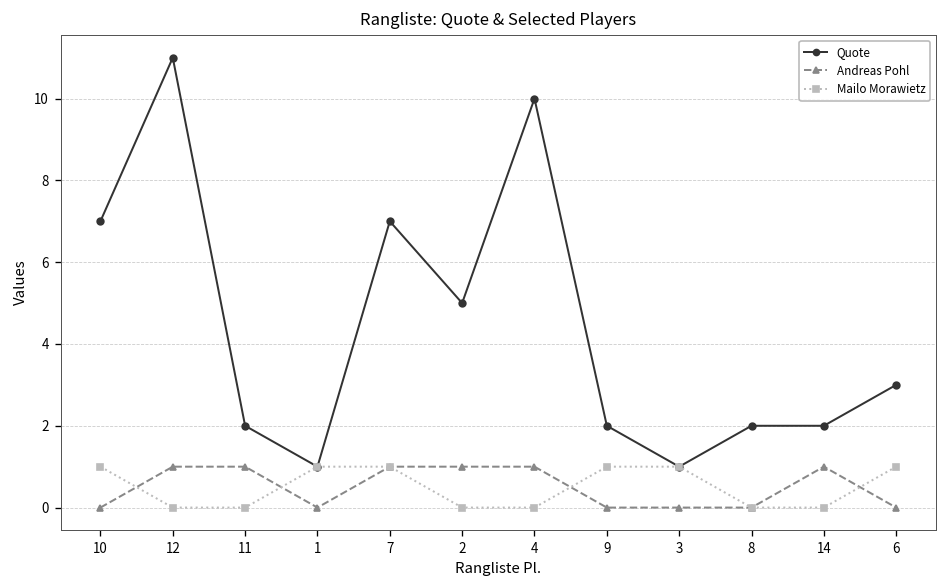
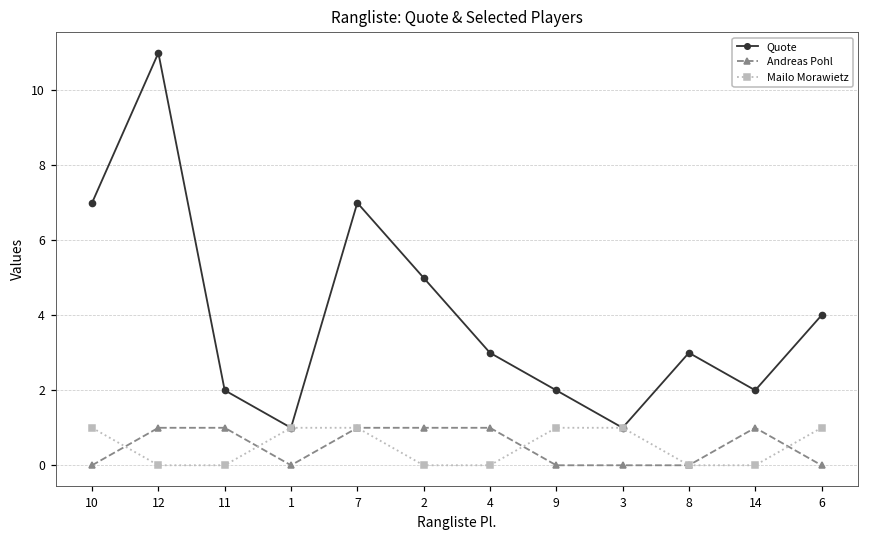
Quote, 4: 10 -> 3
Quote, 8: 2 -> 3
Quote, 6: 3 -> 4
